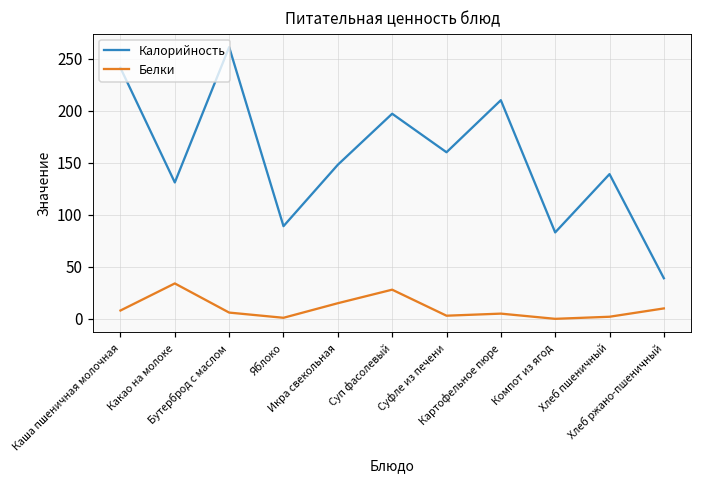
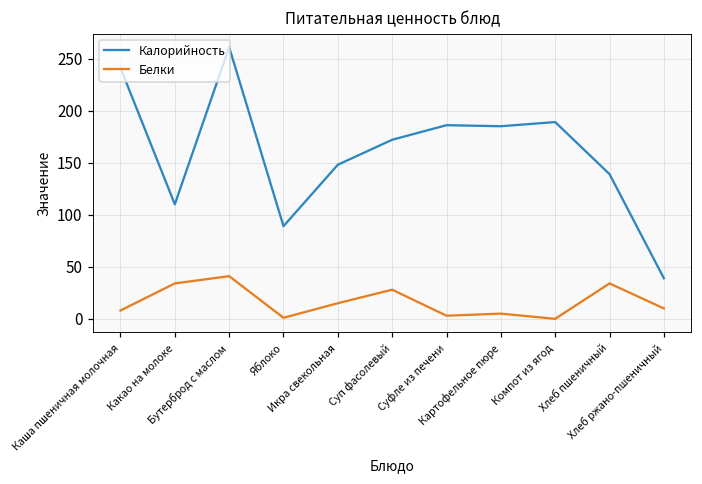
Калорийность, Какао на молоке: 130 -> 110
Белки, Бутерброд с маслом: 10 -> 40
Калорийность, Суп фасолевый: 200 -> 170
Калорийность, Суфле из печени: 160 -> 190
Калорийность, Картофельное пюре: 210 -> 190
Калорийность, Компот из ягод: 80 -> 190
Белки, Хлеб пшеничный: 0 -> 30
